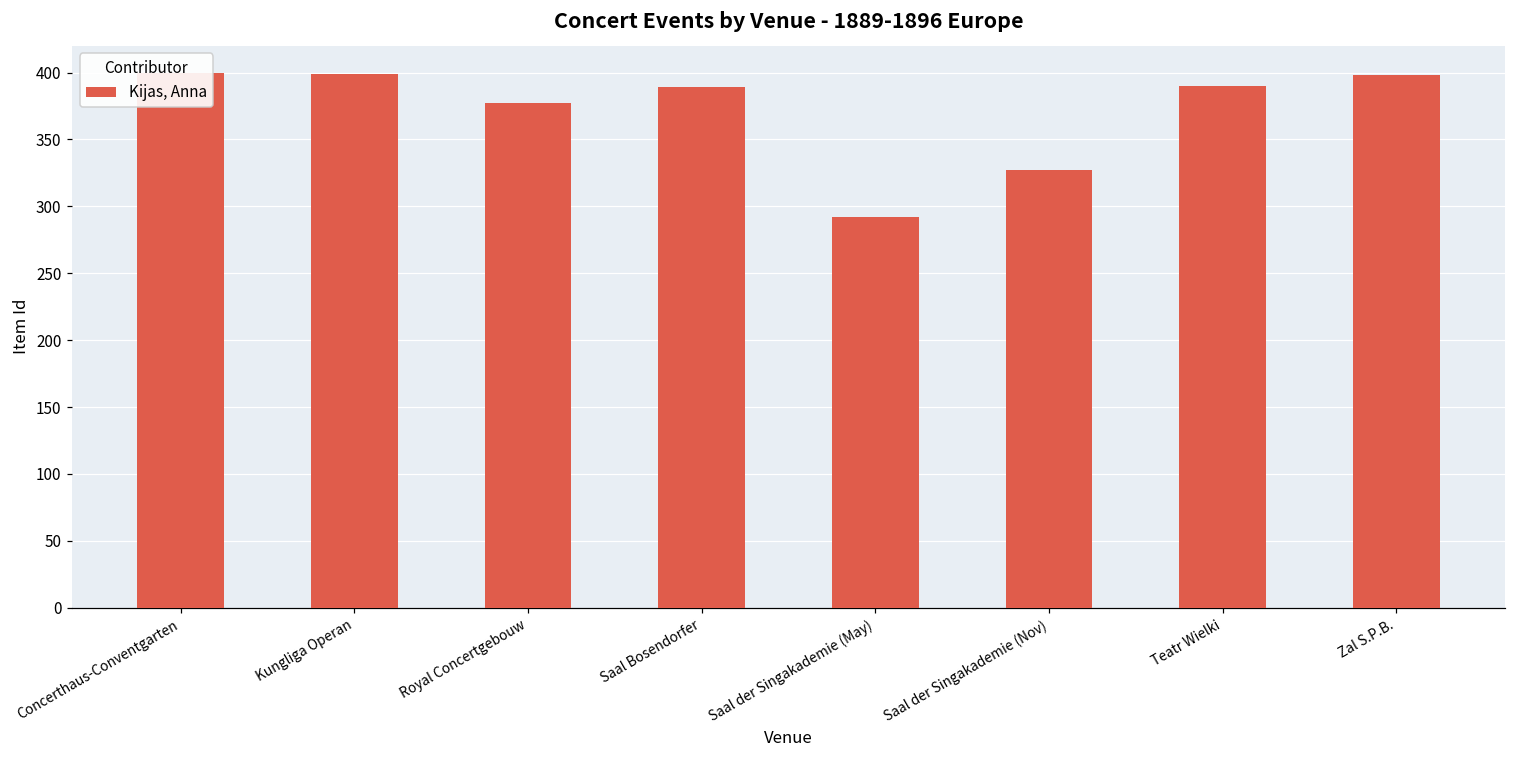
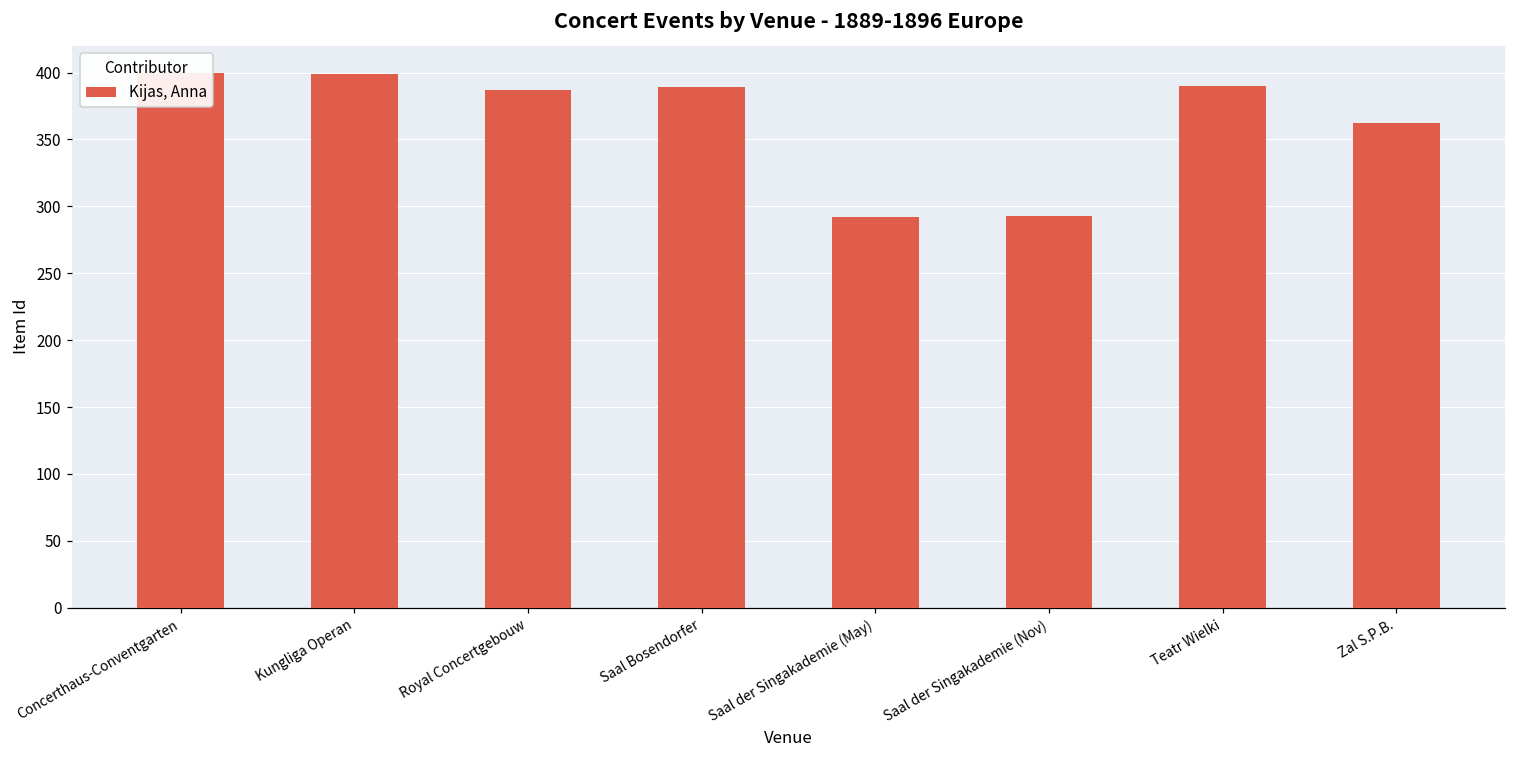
Royal Concertgebouw: 377 -> 387
Saal der Singakademie (Nov): 327 -> 293
Zal S.P.B.: 398 -> 362
